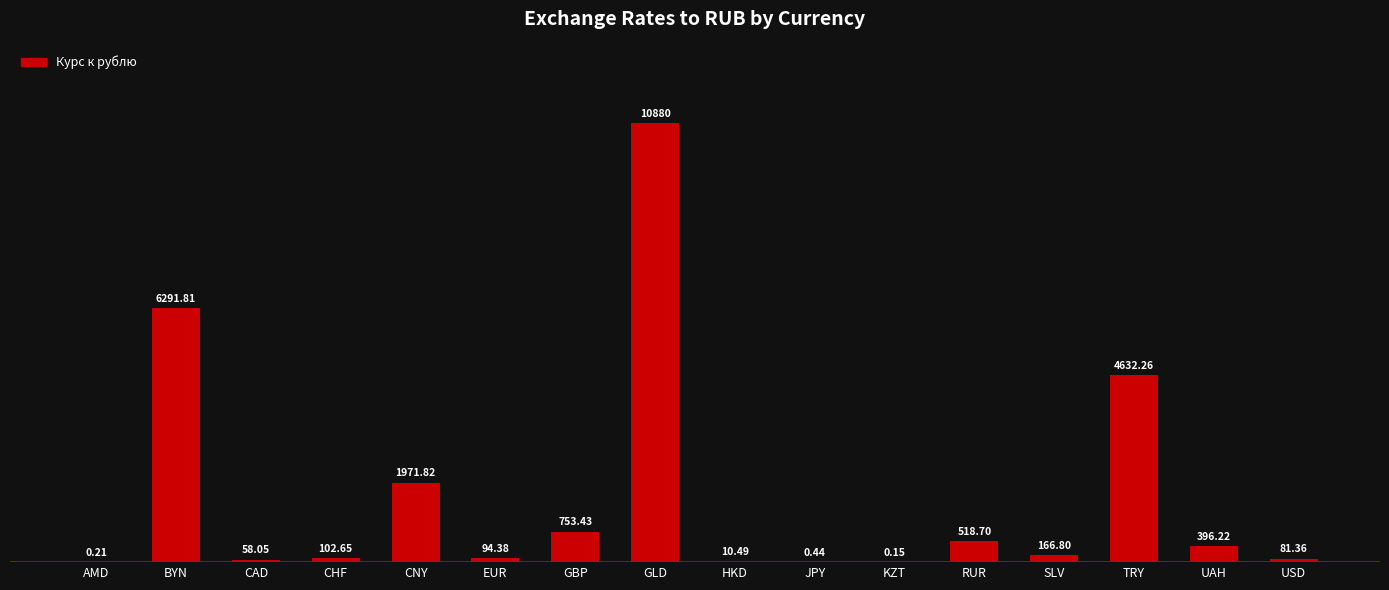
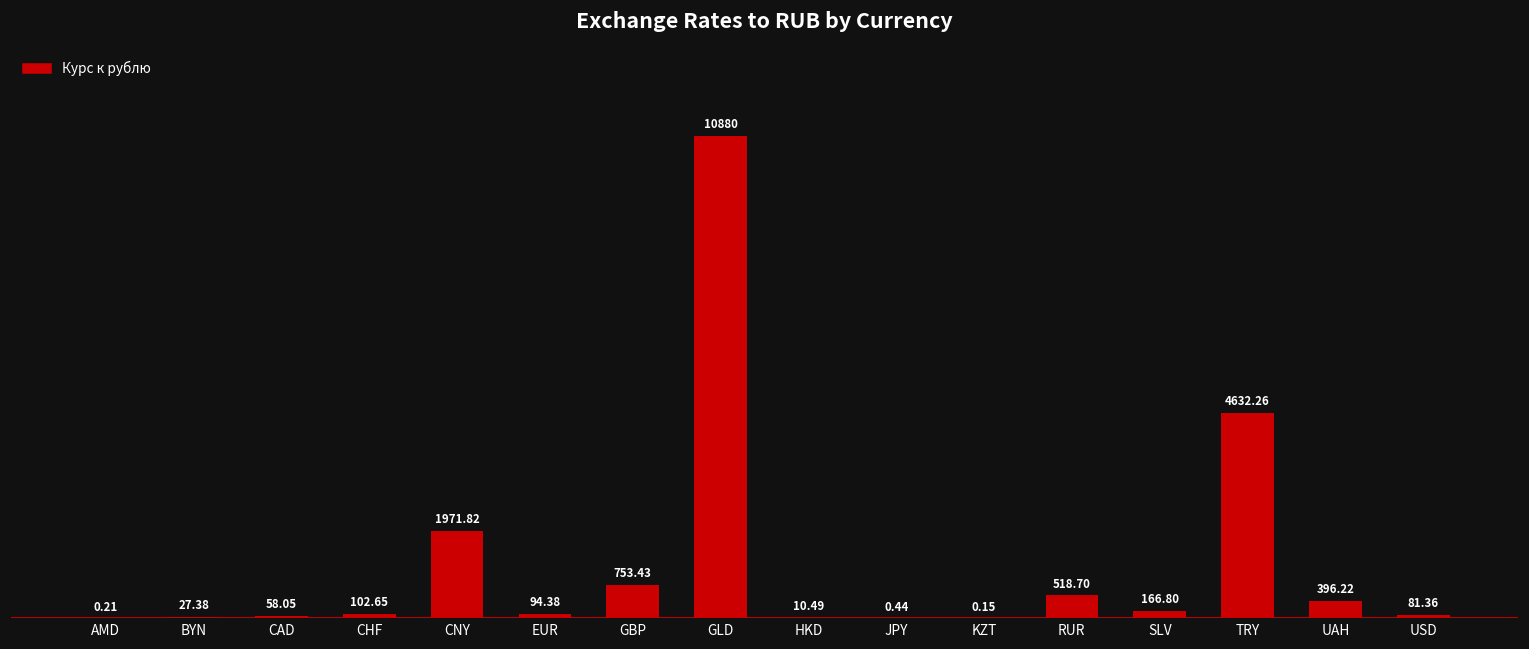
BYN: 6291.81 -> 27.38
